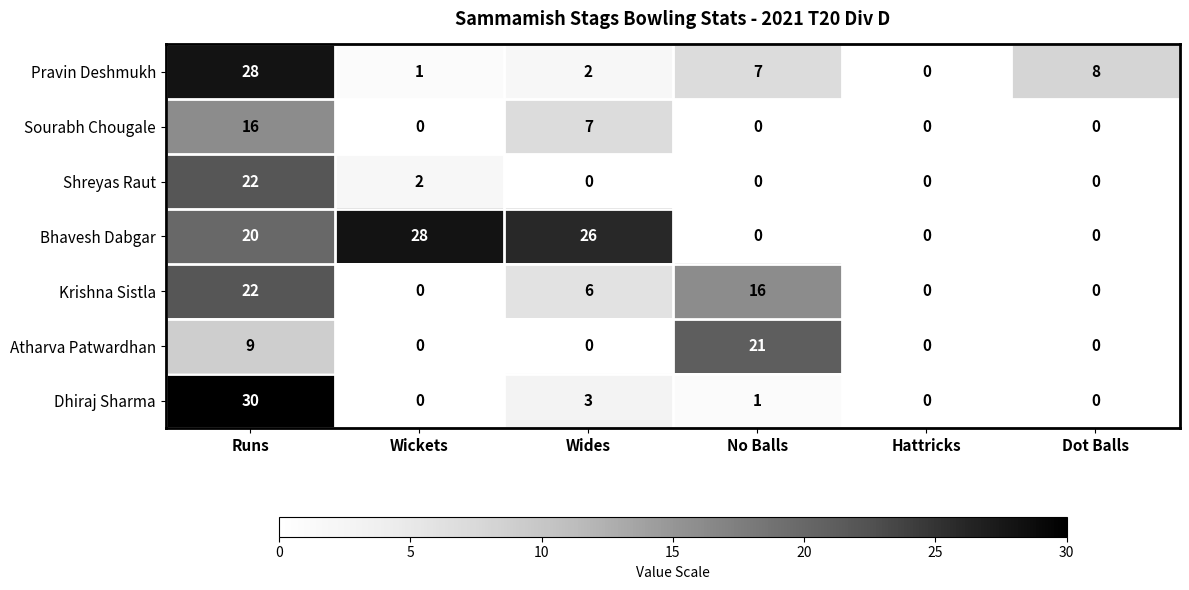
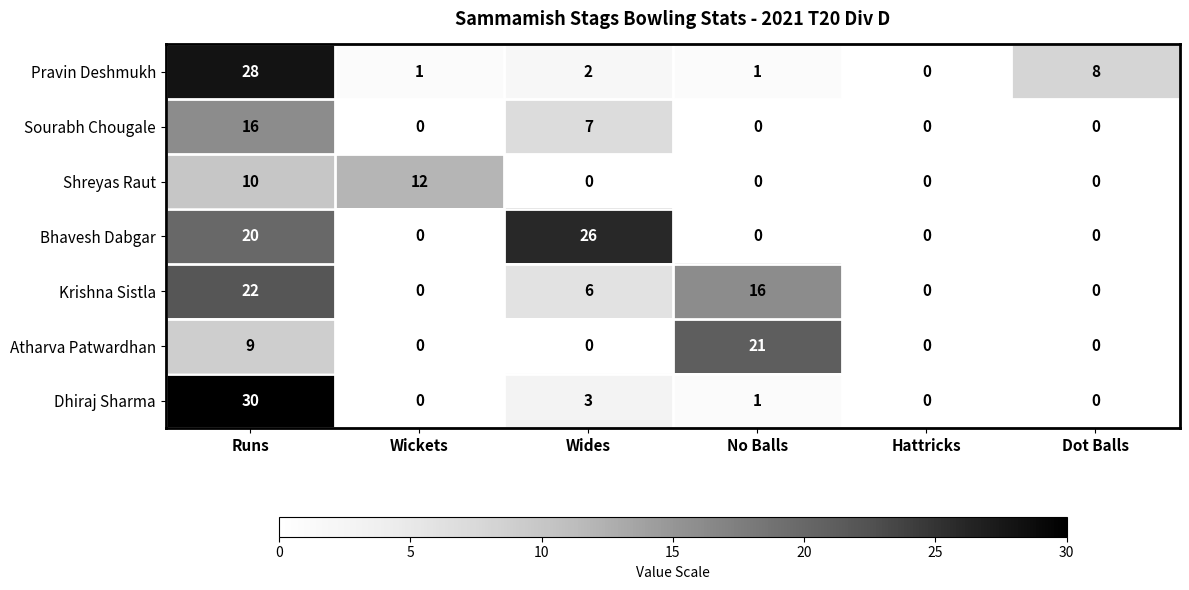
Pravin Deshmukh, No Balls: 7 -> 1
Shreyas Raut, Runs: 22 -> 10
Shreyas Raut, Wickets: 2 -> 12
Bhavesh Dabgar, Wickets: 28 -> 0
